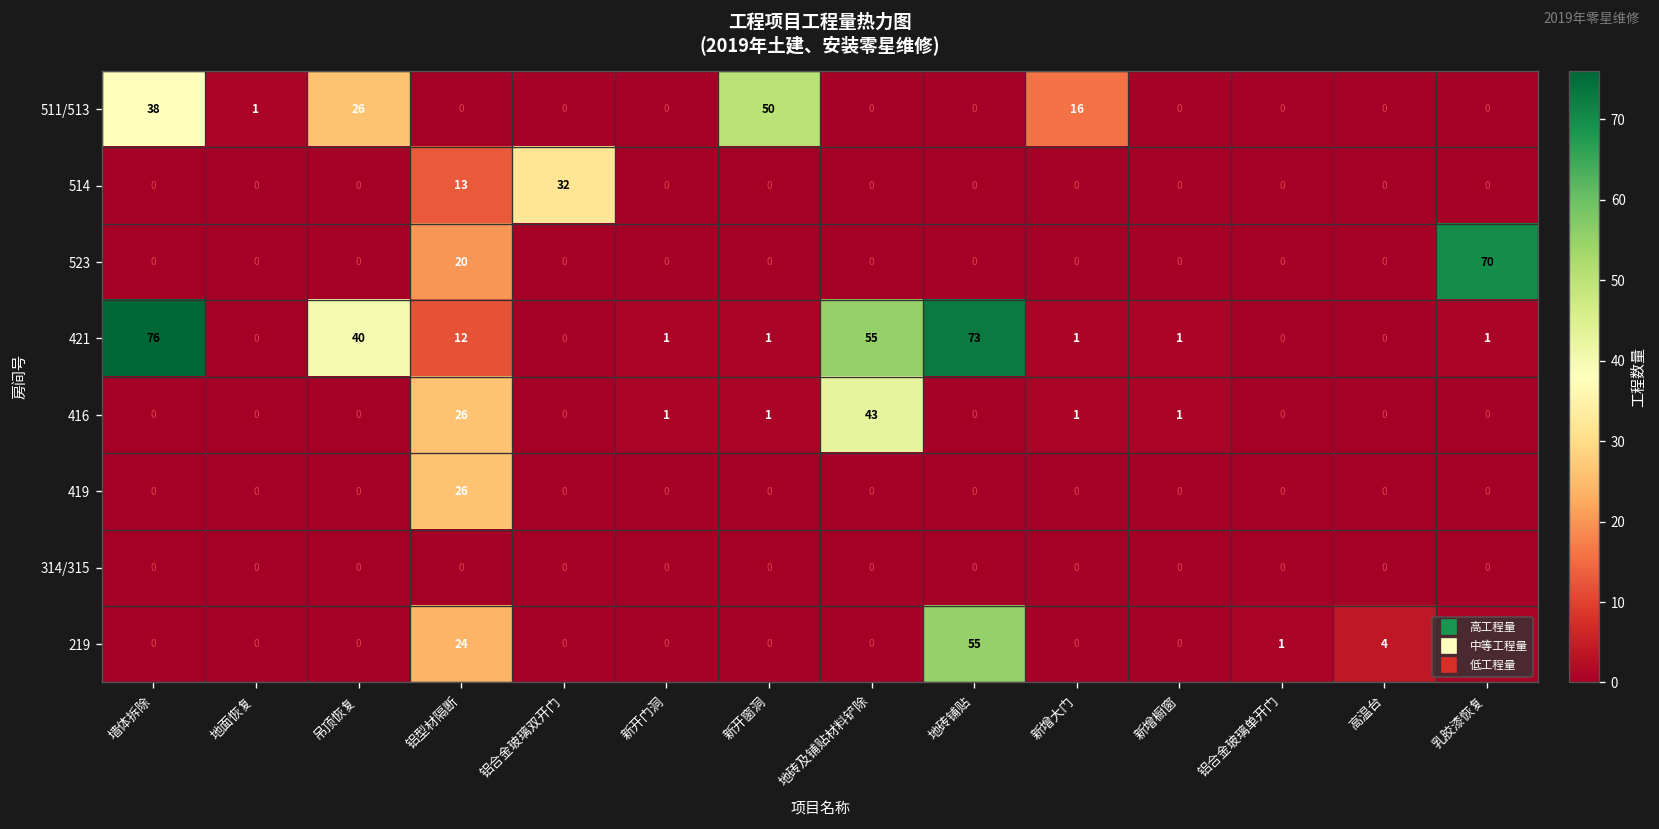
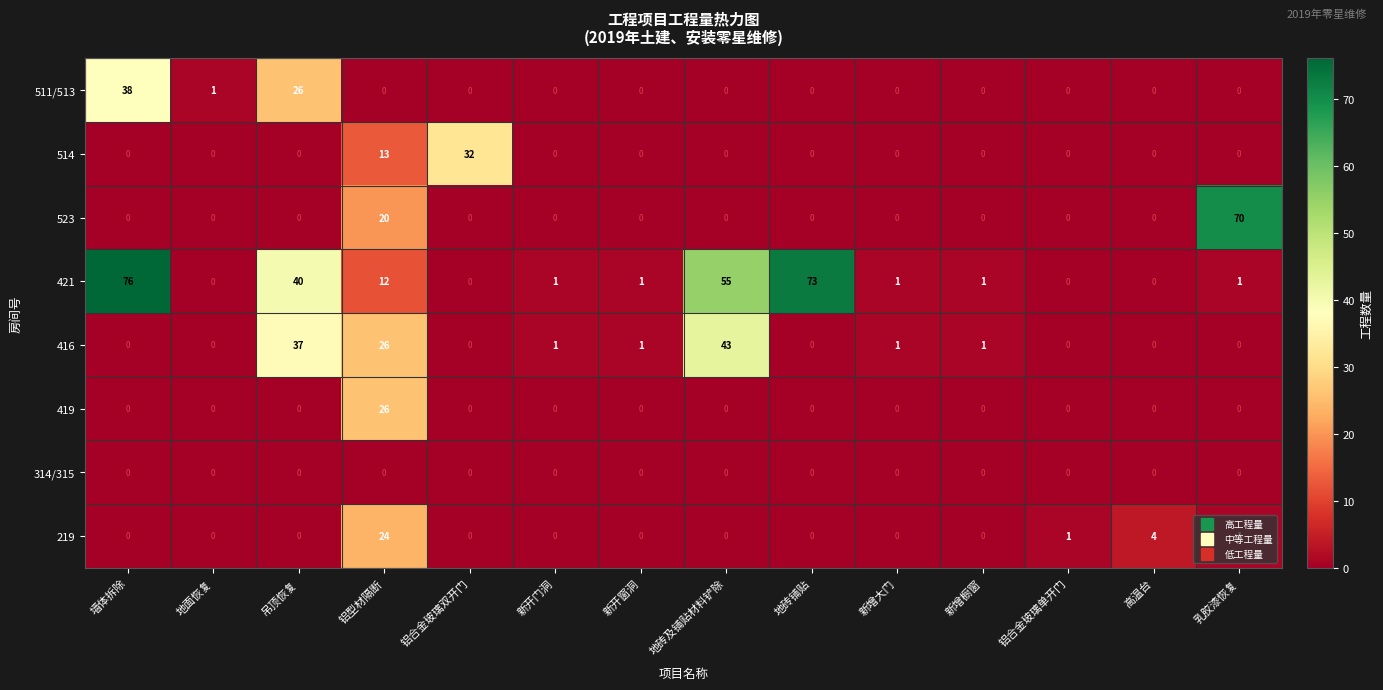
511/513, 新开窗洞: 50 -> 0
511/513, 新增大门: 16 -> 0
416, 吊顶恢复: 0 -> 37
219, 地砖铺贴: 55 -> 0
